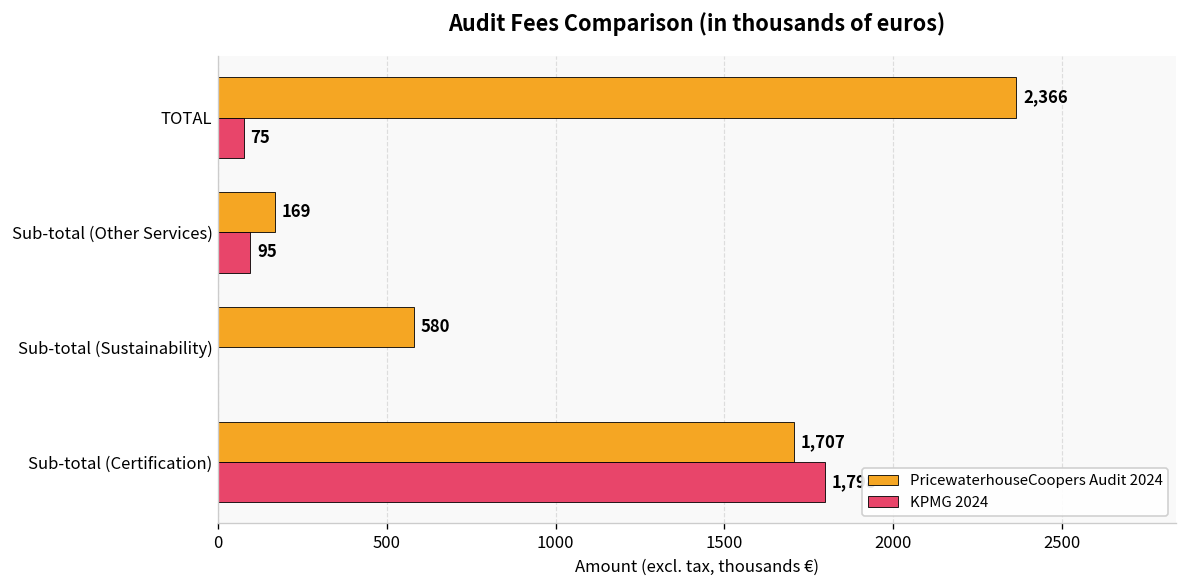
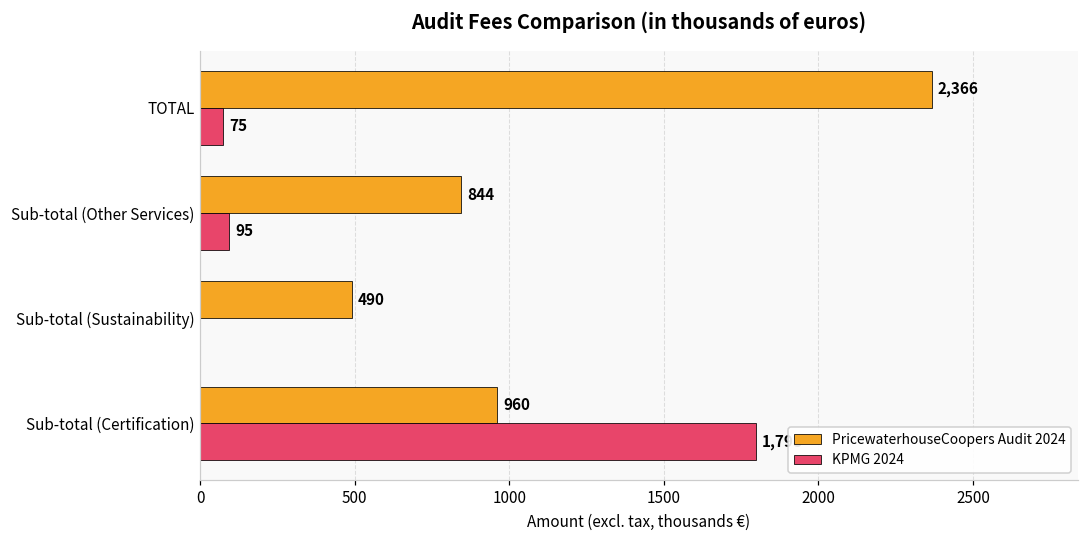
PricewaterhouseCoopers Audit 2024, Sub-total (Other Services): 169 -> 844
PricewaterhouseCoopers Audit 2024, Sub-total (Sustainability): 580 -> 490
PricewaterhouseCoopers Audit 2024, Sub-total (Certification): 1,707 -> 960
